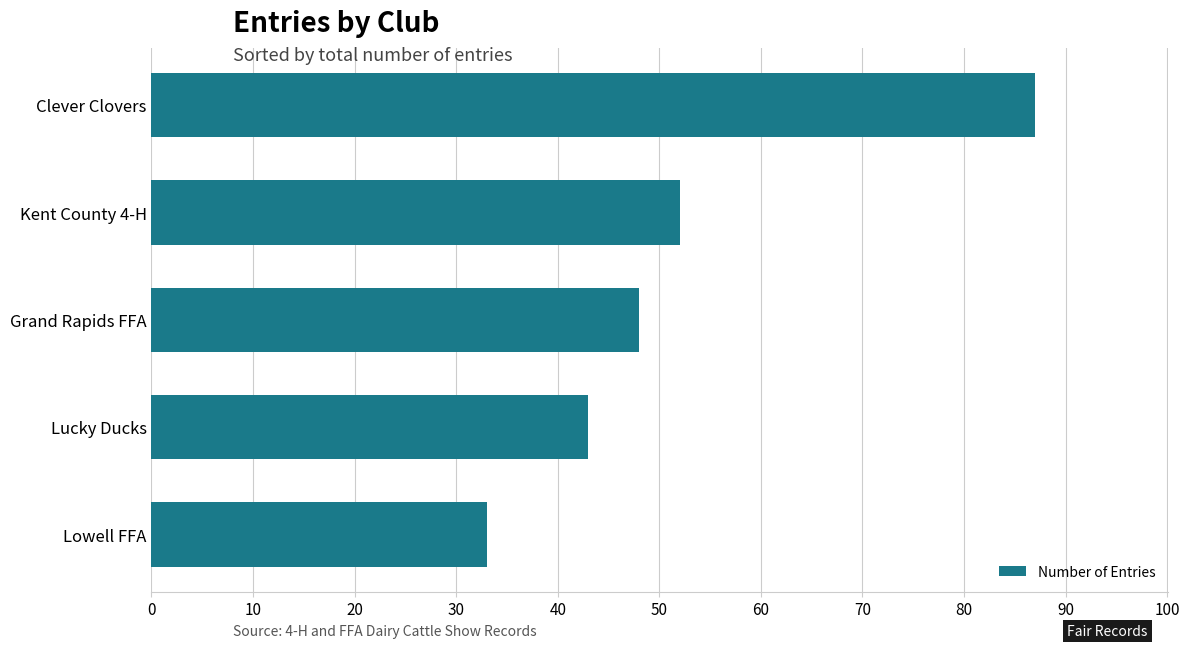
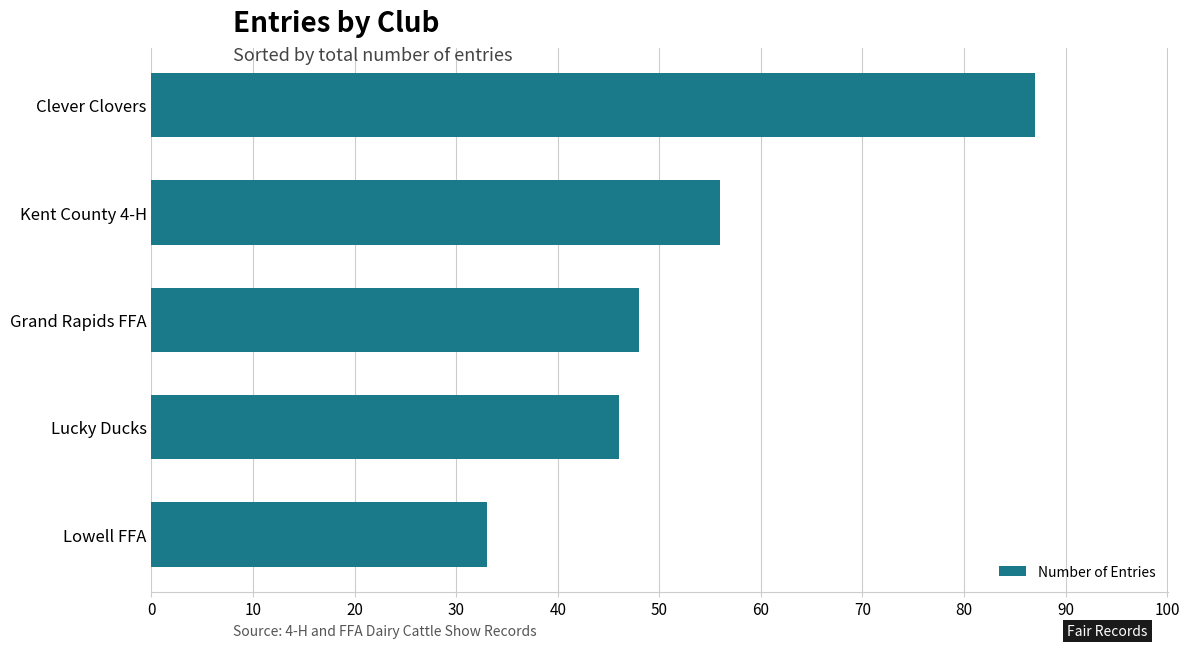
Kent County 4-H: 52 -> 56
Lucky Ducks: 43 -> 46
